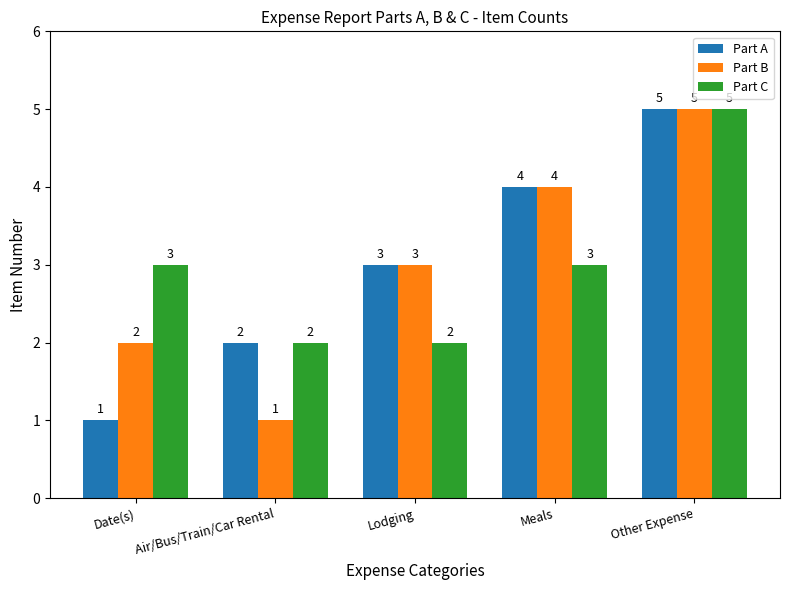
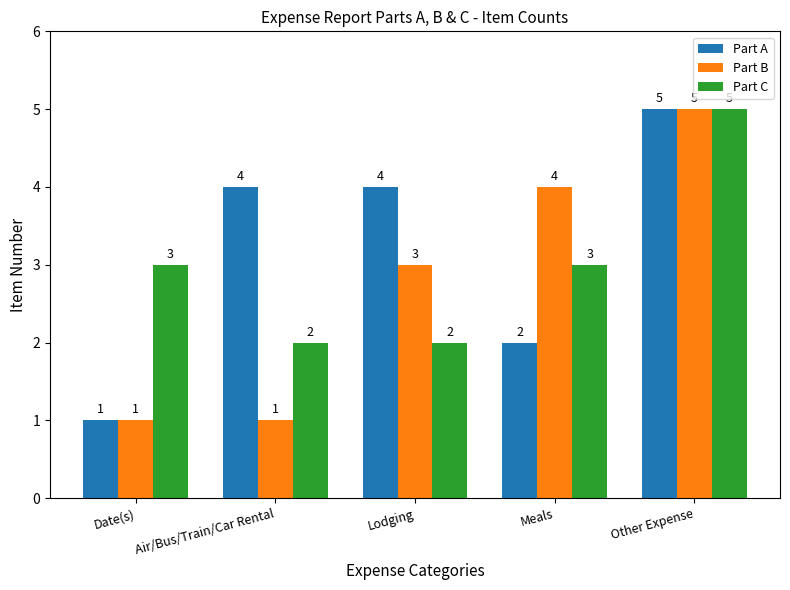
Part B, Date(s): 2 -> 1
Part A, Air/Bus/Train/Car Rental: 2 -> 4
Part A, Lodging: 3 -> 4
Part A, Meals: 4 -> 2
